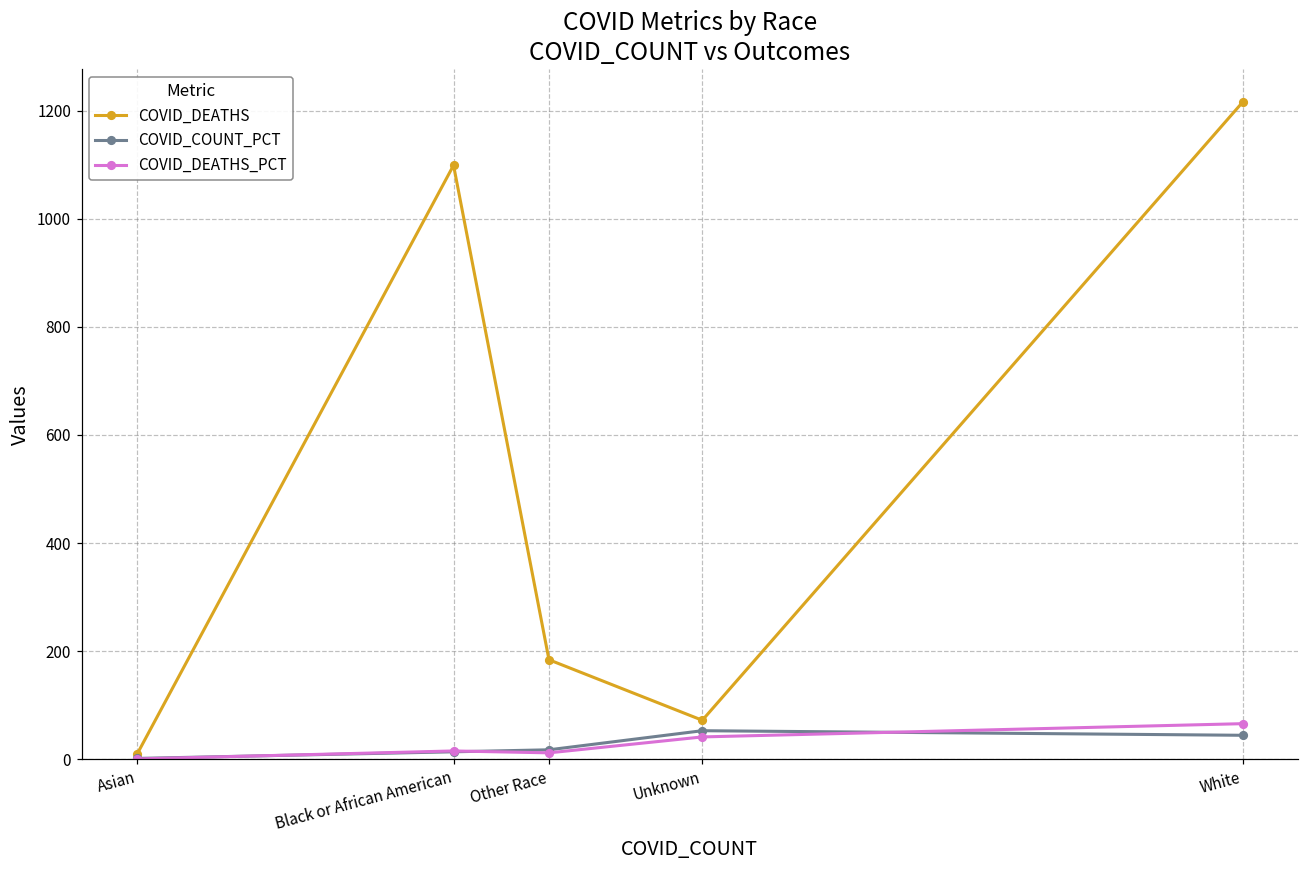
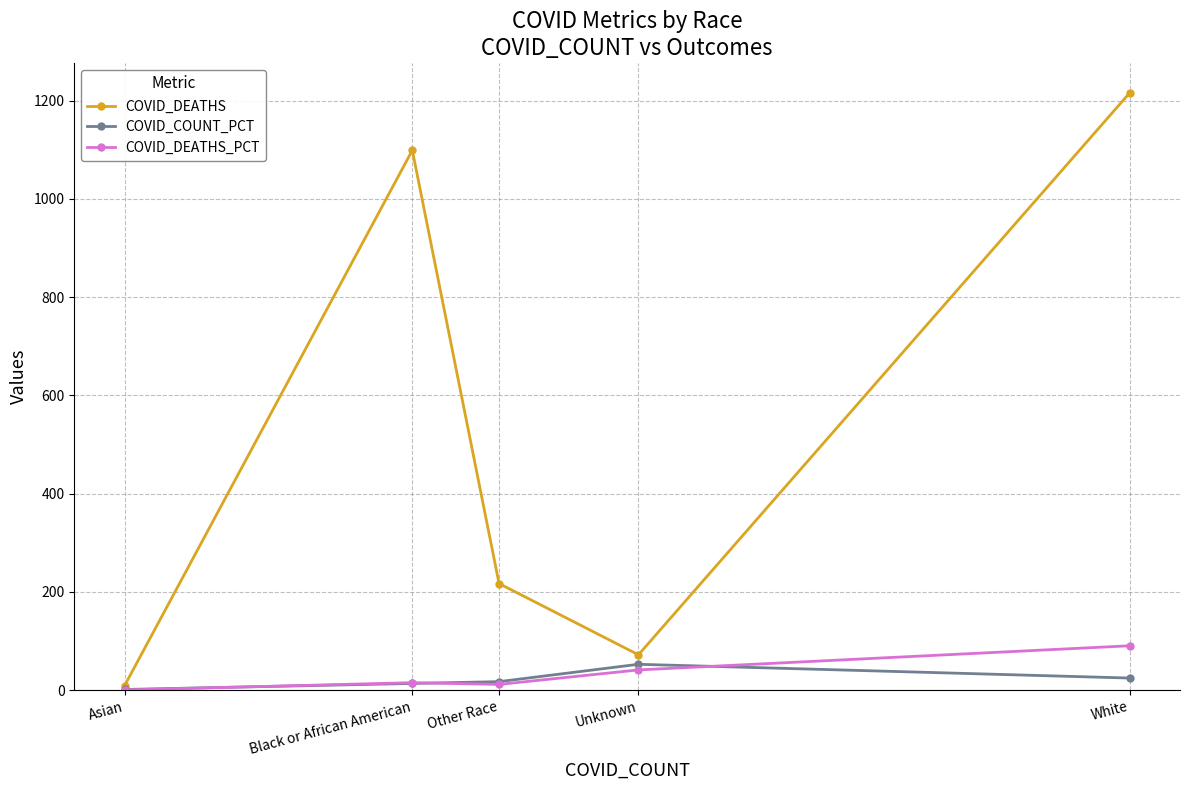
COVID_DEATHS, Other Race: 180 -> 220
COVID_COUNT_PCT, White: 40 -> 20
COVID_DEATHS_PCT, White: 70 -> 90
